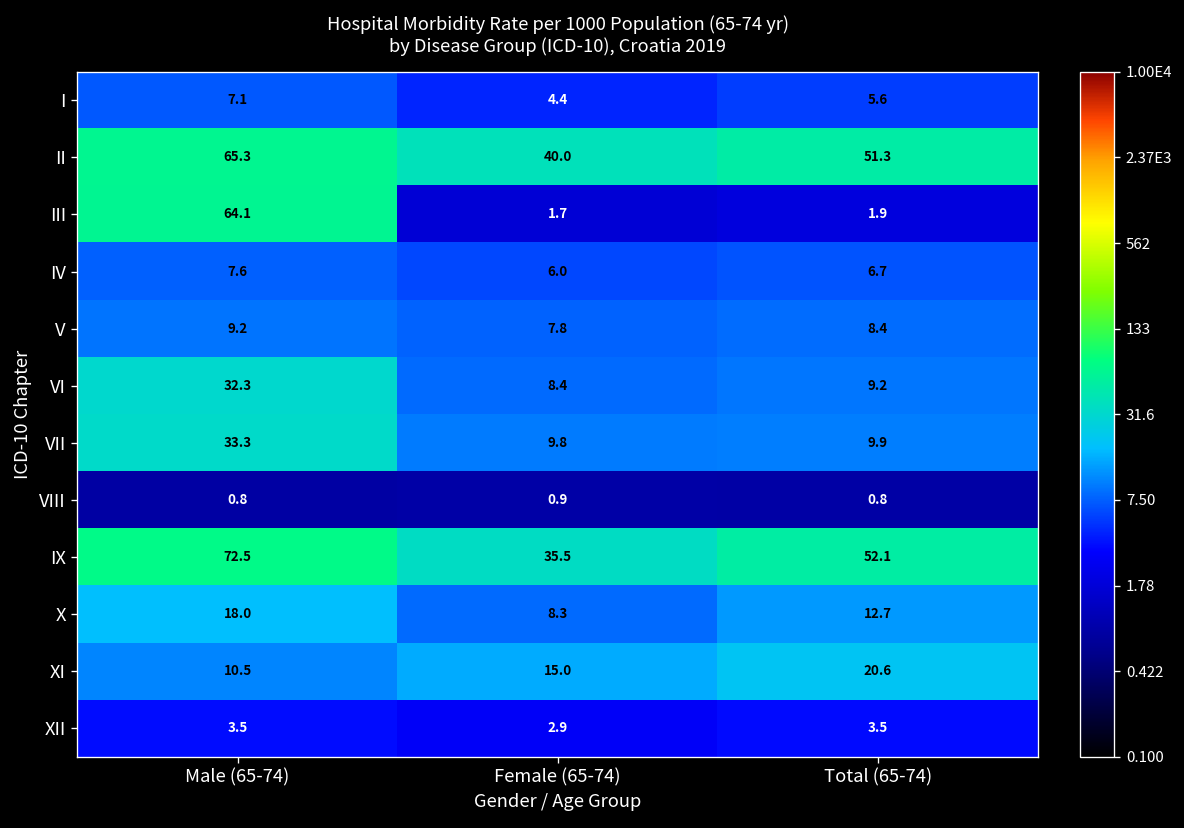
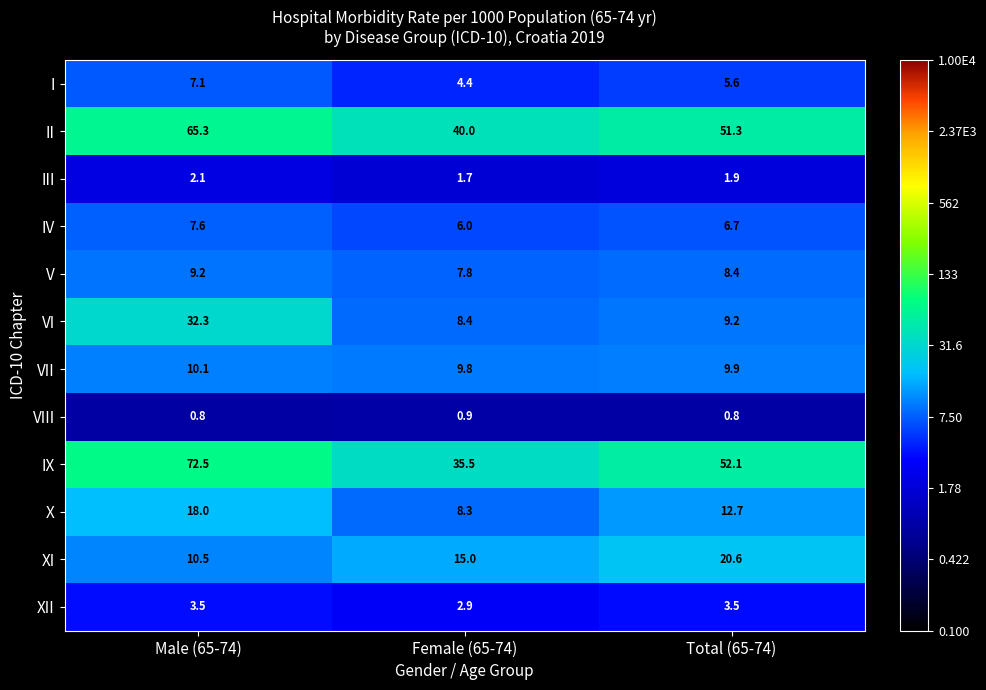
III, Male (65-74): 64.1 -> 2.1
VII, Male (65-74): 33.3 -> 10.1
